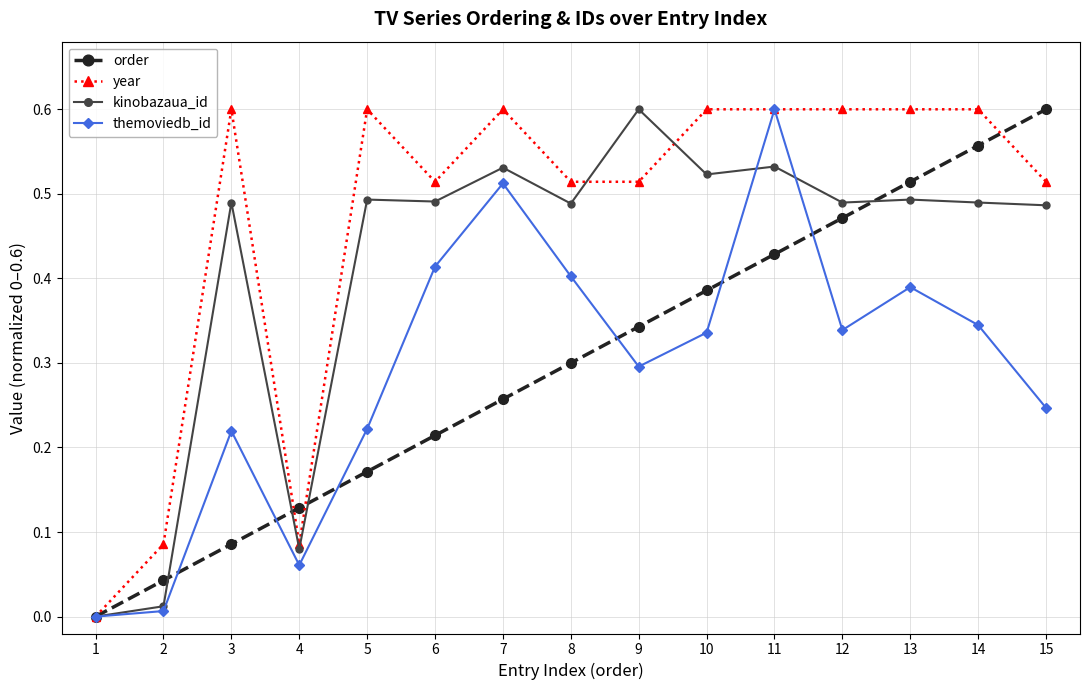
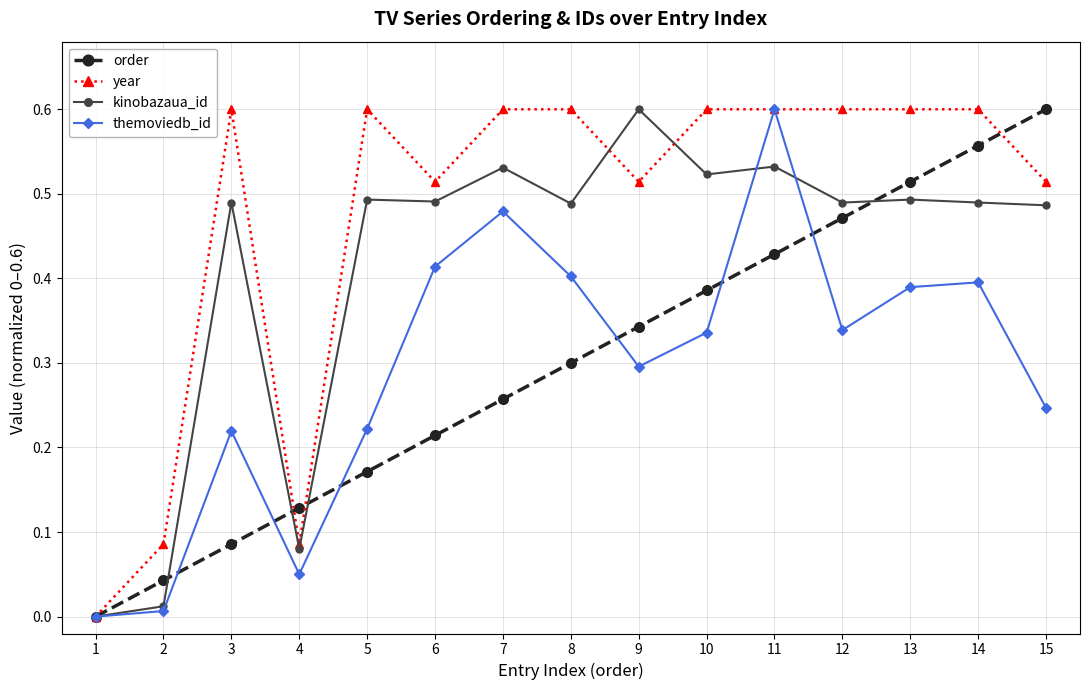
themoviedb_id, 4: 0.06 -> 0.05
themoviedb_id, 7: 0.51 -> 0.48
year, 8: 0.51 -> 0.60
themoviedb_id, 14: 0.34 -> 0.40
